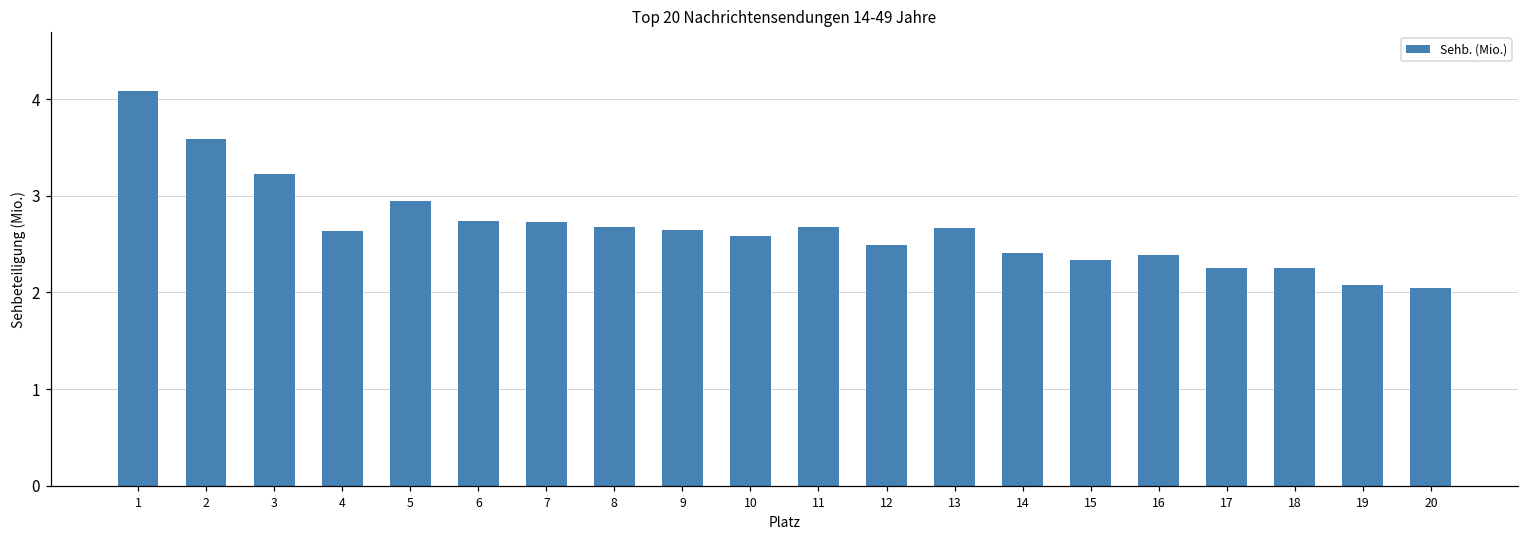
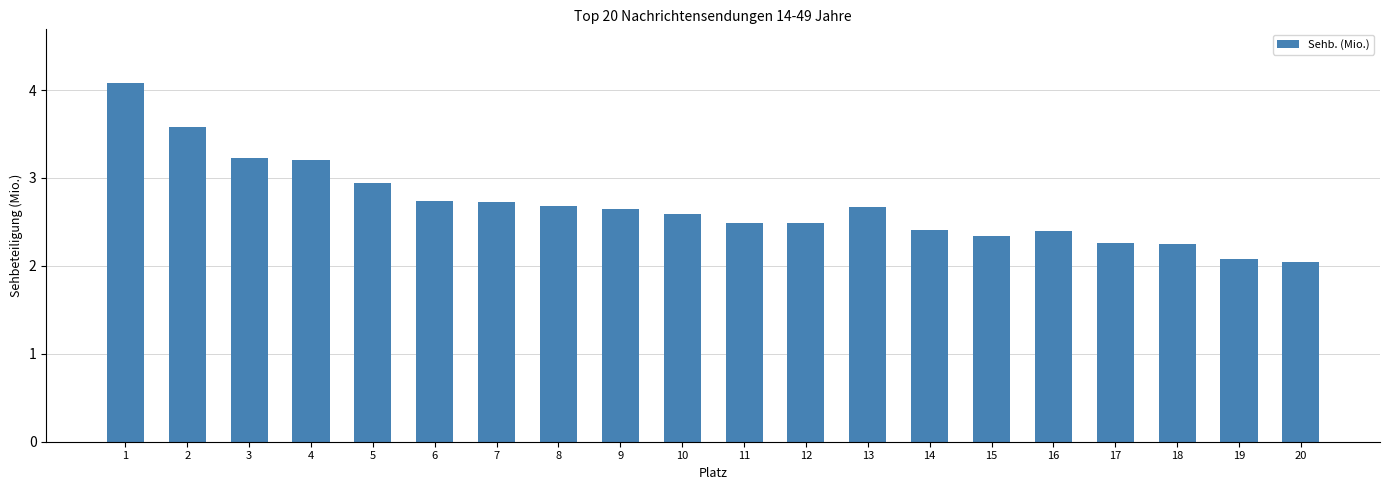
4: 2.6 -> 3.2
11: 2.7 -> 2.5
